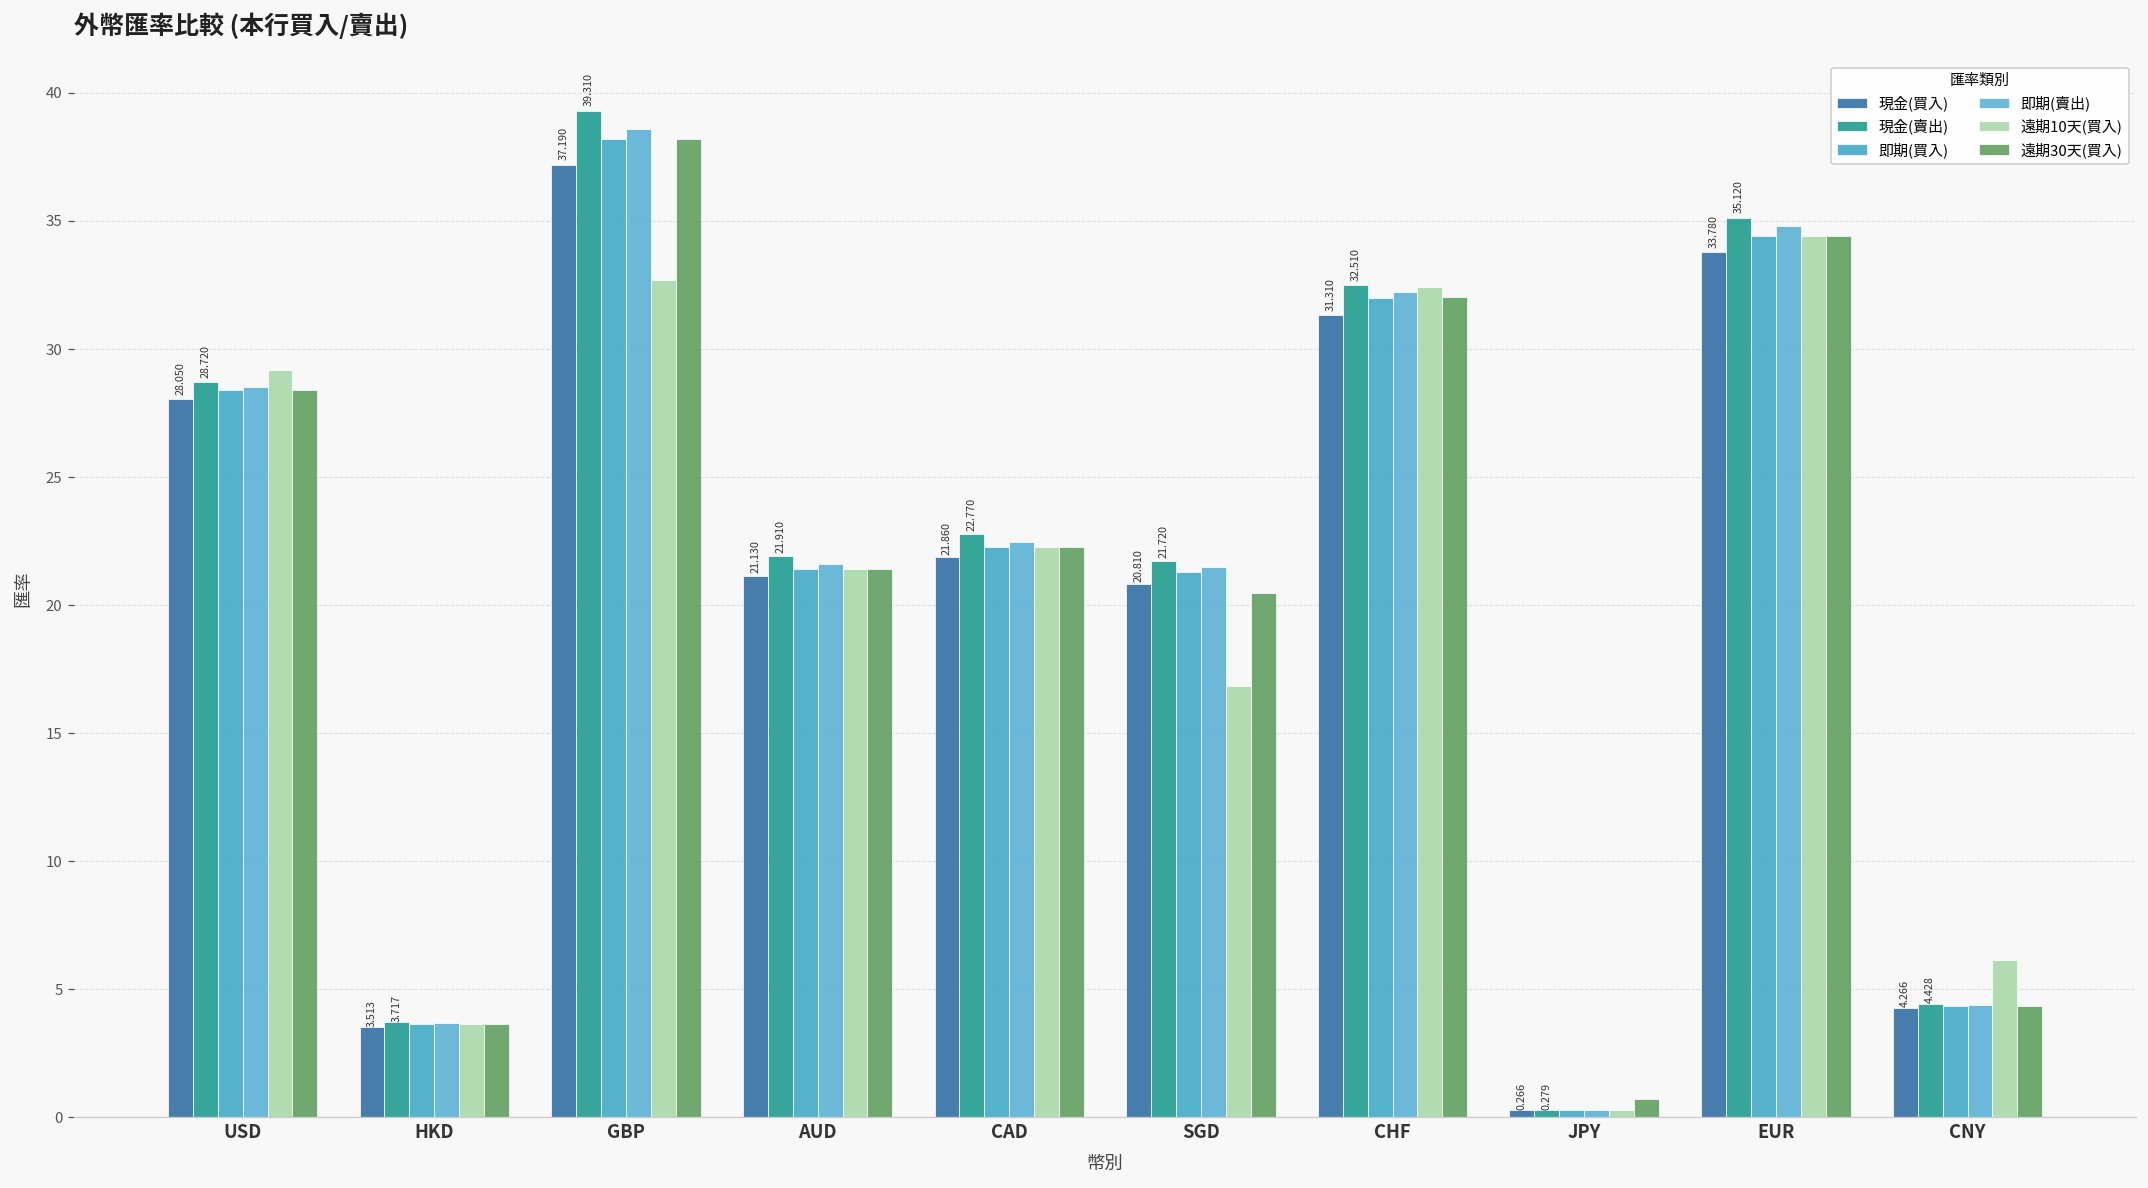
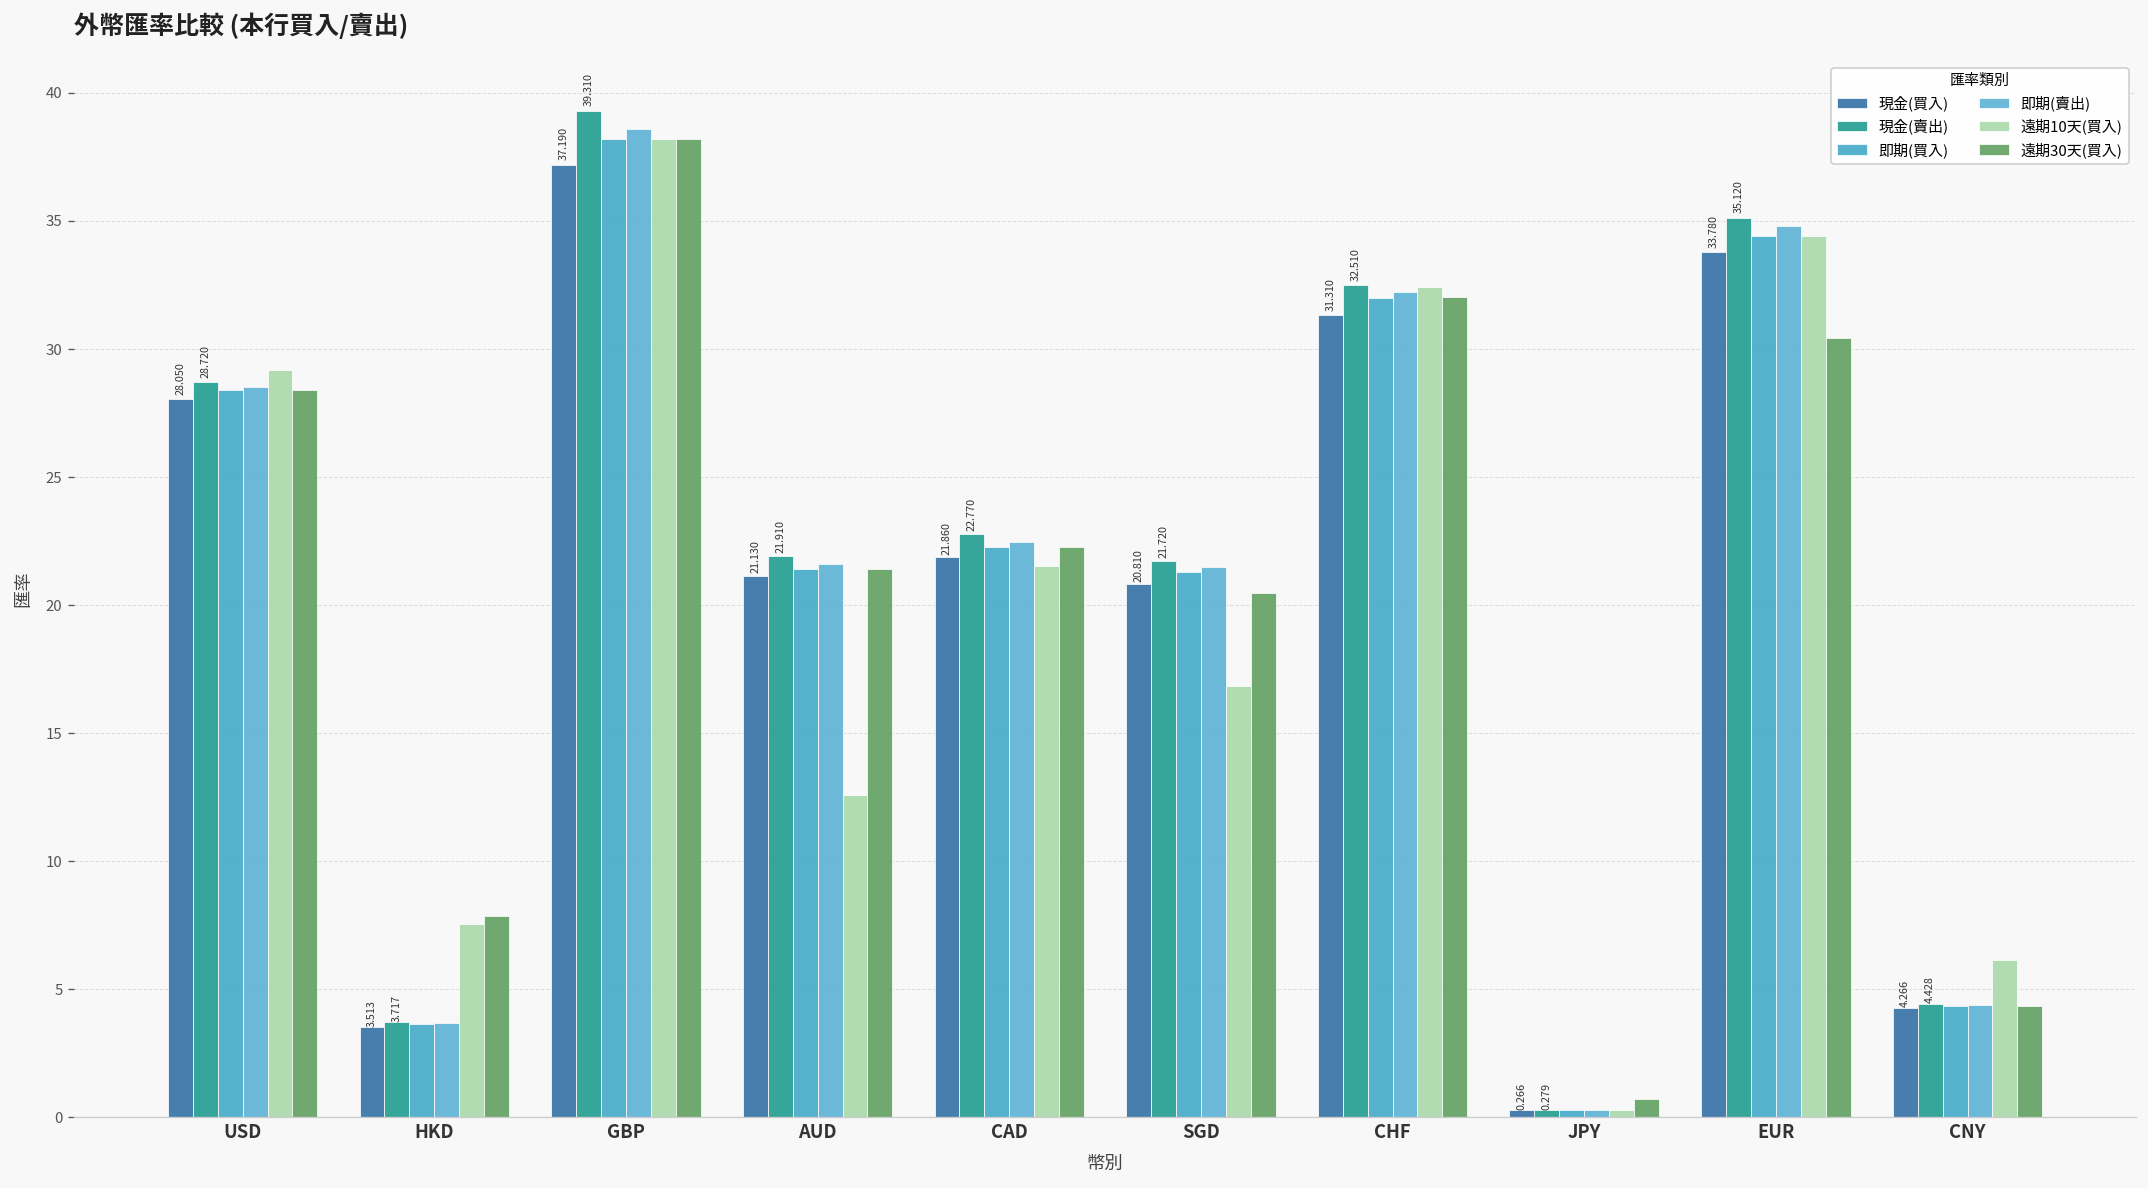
遠期10天(買入), HKD: 3.6 -> 7.6
遠期30天(買入), HKD: 3.6 -> 7.9
遠期10天(買入), GBP: 32.7 -> 38.2
遠期10天(買入), AUD: 21.4 -> 12.6
遠期10天(買入), CAD: 22.3 -> 21.5
遠期30天(買入), EUR: 34.4 -> 30.4
